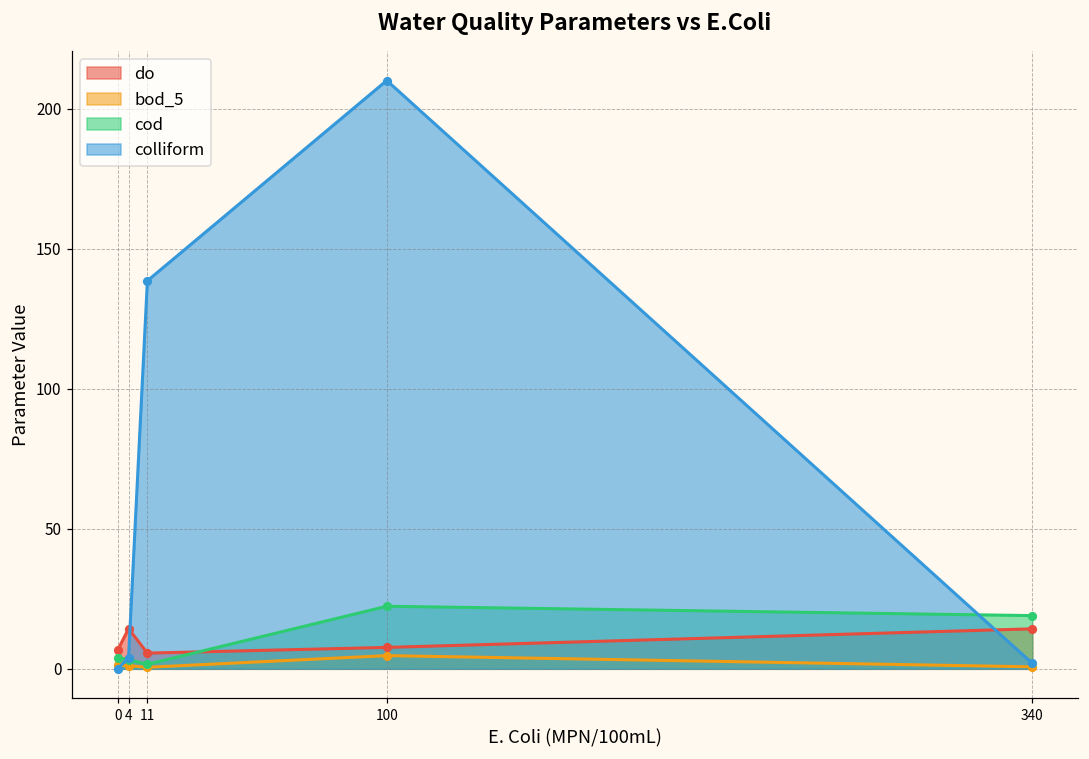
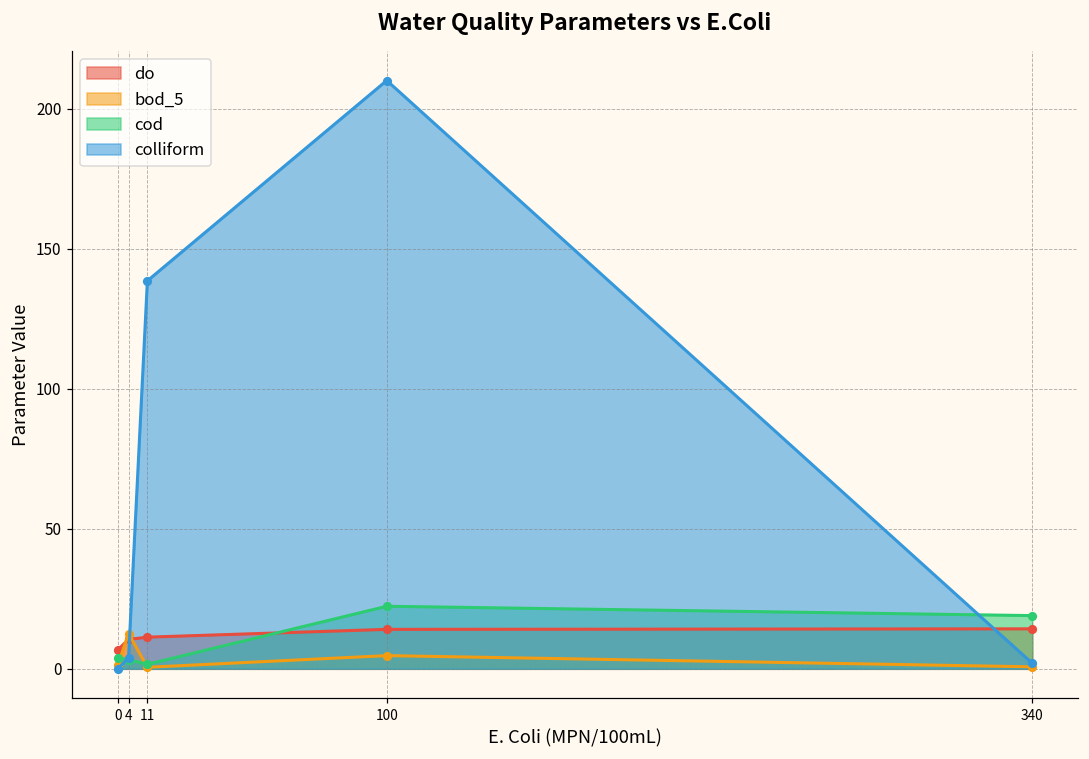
do, 4: 14 -> 10
bod_5, 4: 1 -> 13
do, 11: 6 -> 11
do, 100: 8 -> 14
